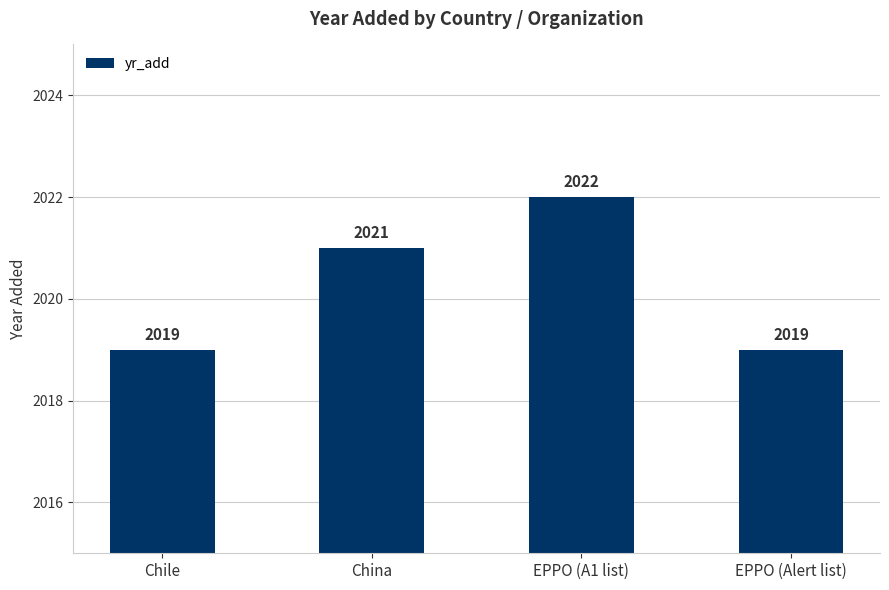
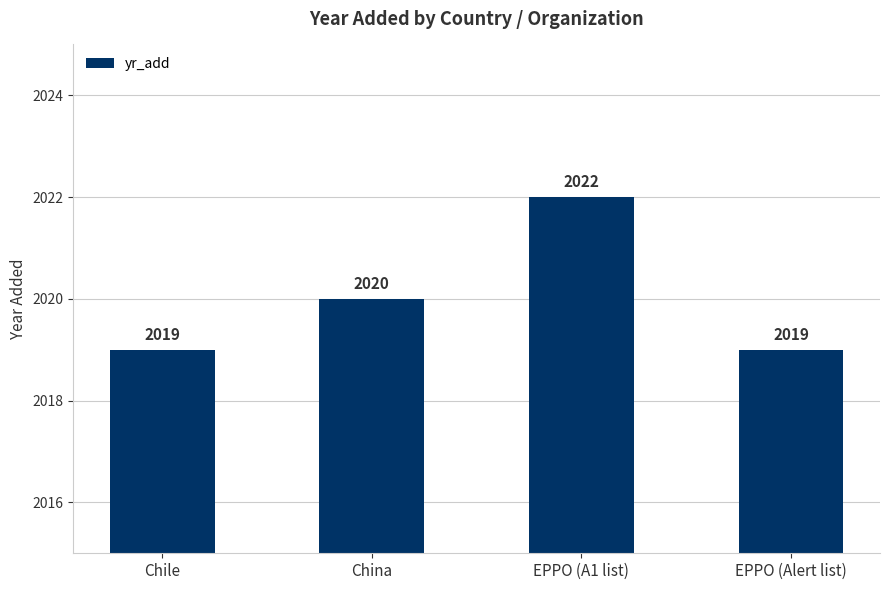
China: 2021 -> 2020
